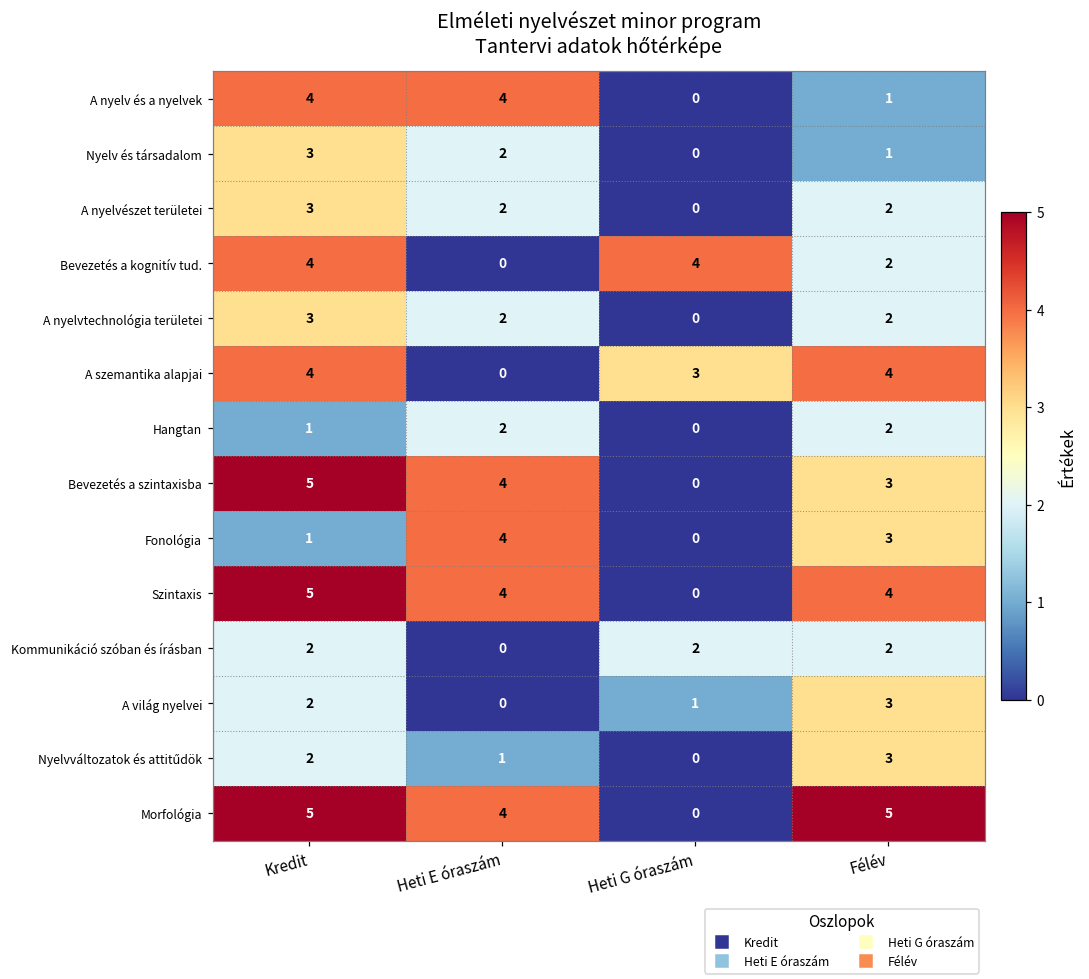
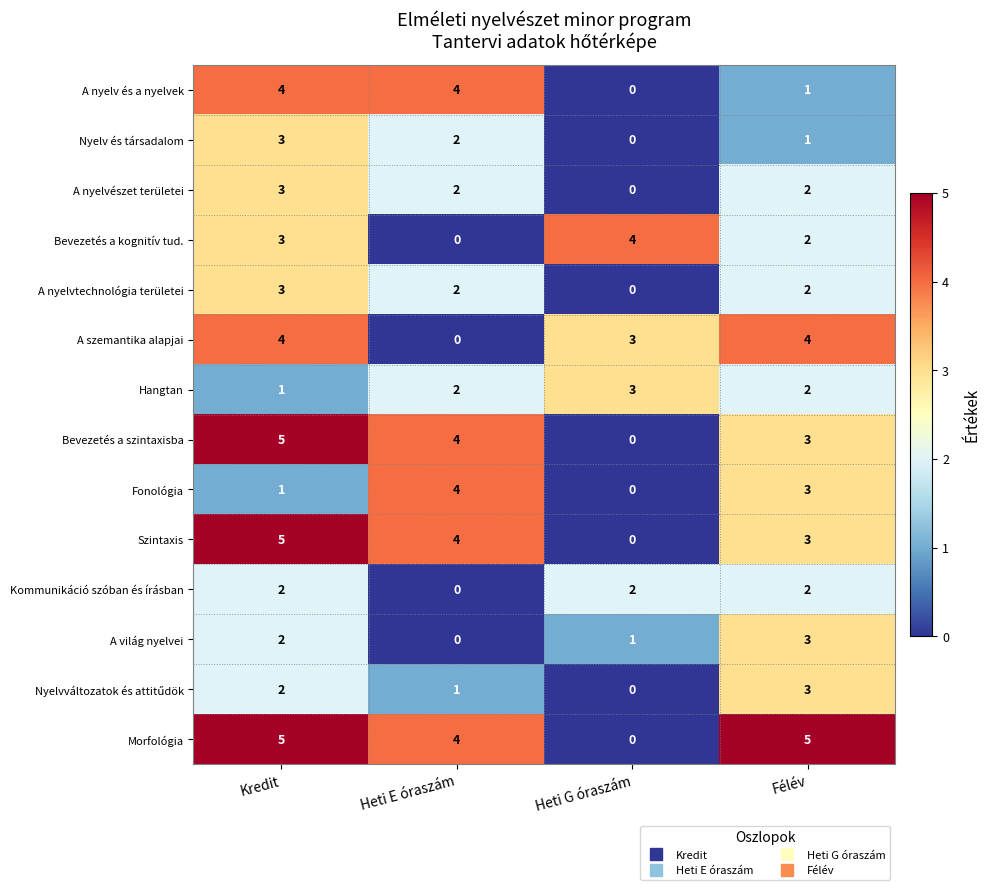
Bevezetés a kognitív tud., Kredit: 4 -> 3
Hangtan, Heti G óraszám: 0 -> 3
Szintaxis, Félév: 4 -> 3
